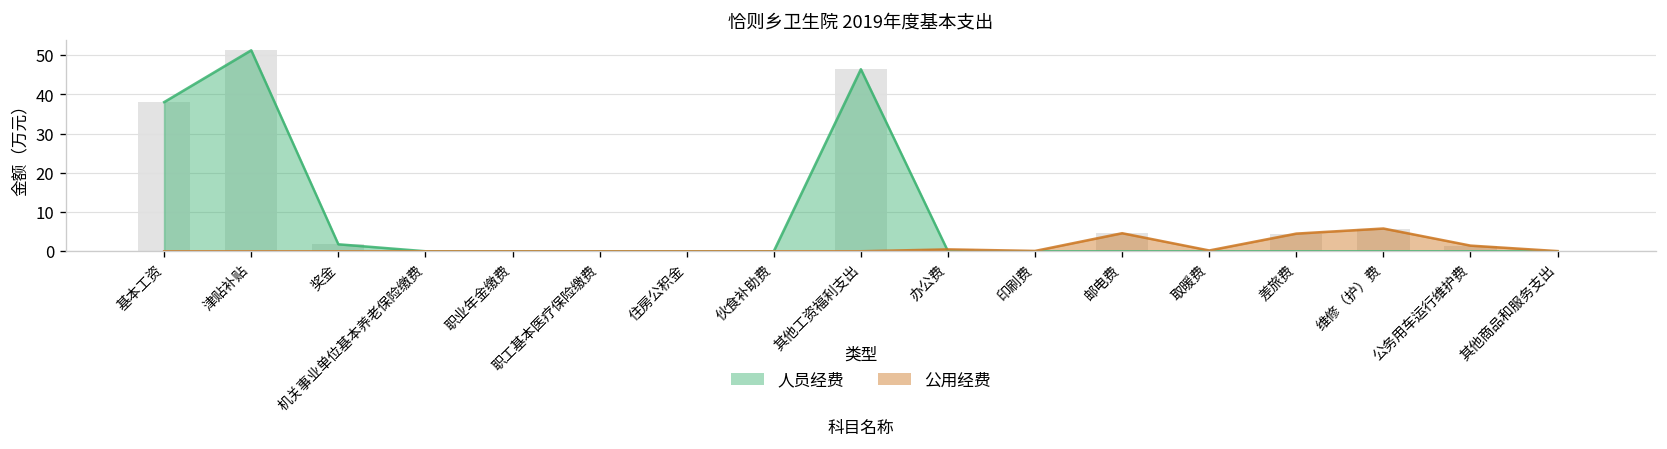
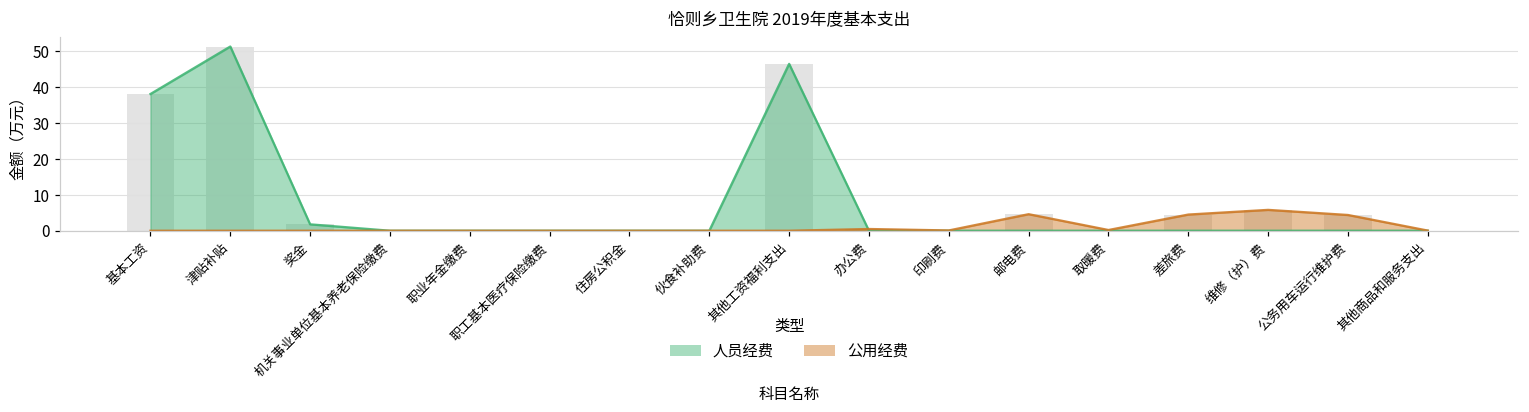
公用经费, 公务用车运行维护费: 1 -> 4
